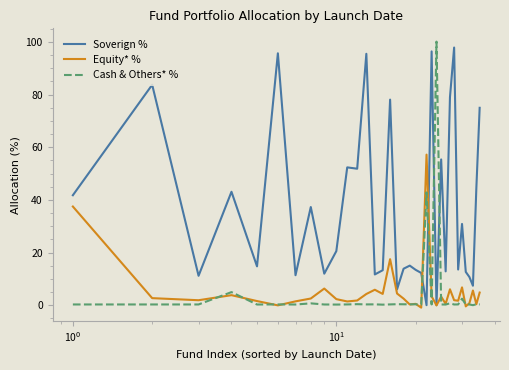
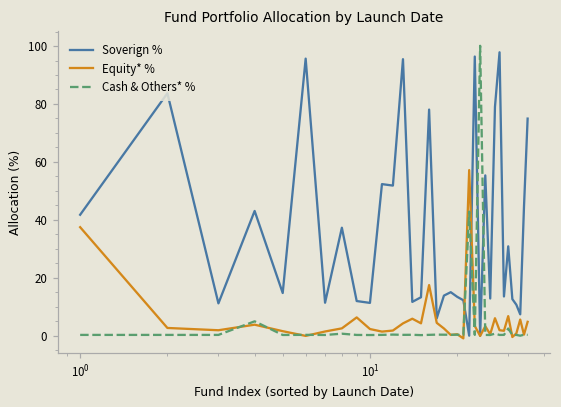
Soverign %, 10^1: 21 -> 11
